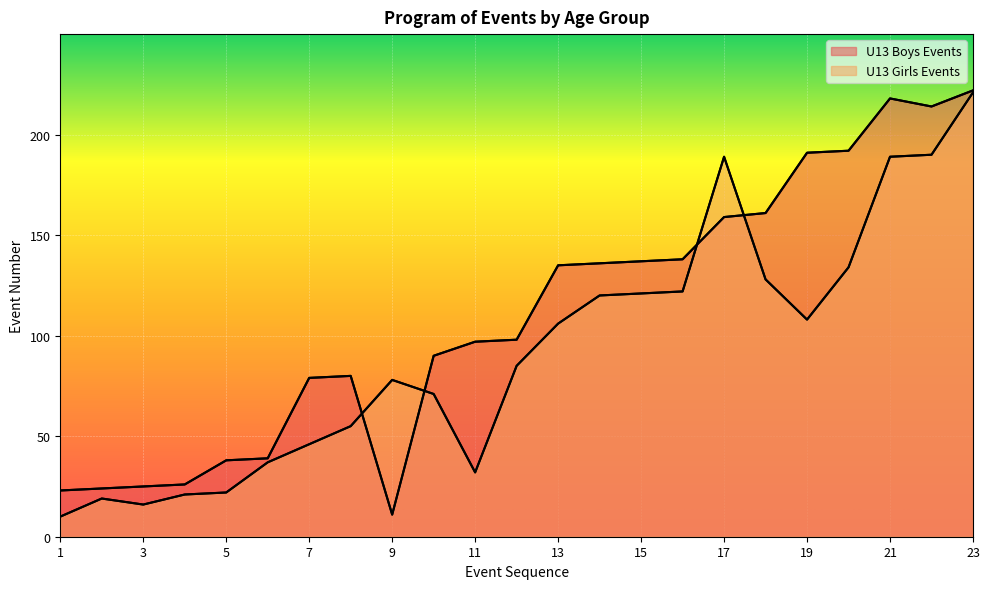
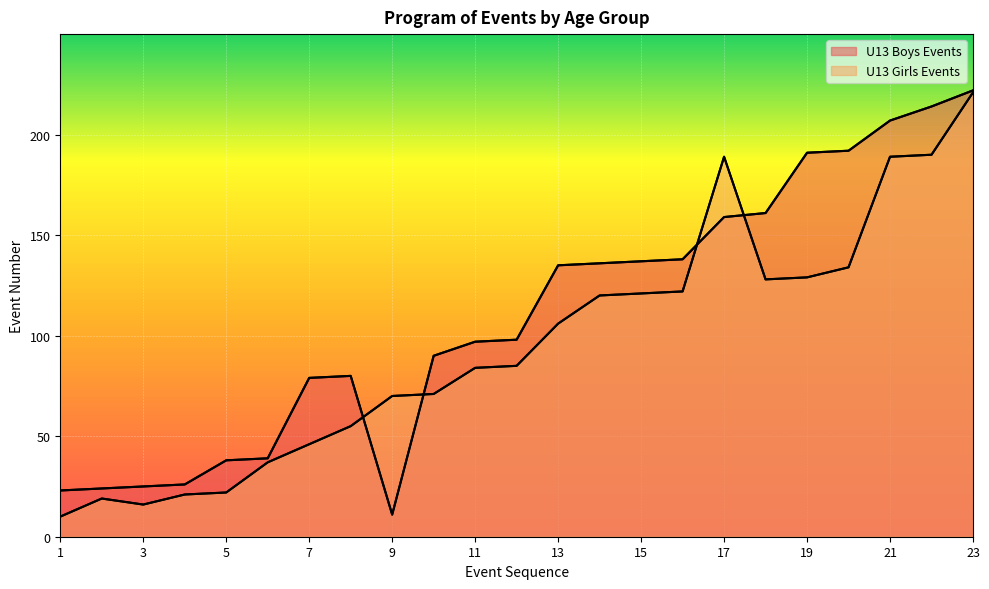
U13 Girls Events, 9: 78 -> 70
U13 Girls Events, 11: 32 -> 84
U13 Girls Events, 19: 108 -> 129
U13 Boys Events, 21: 218 -> 207
